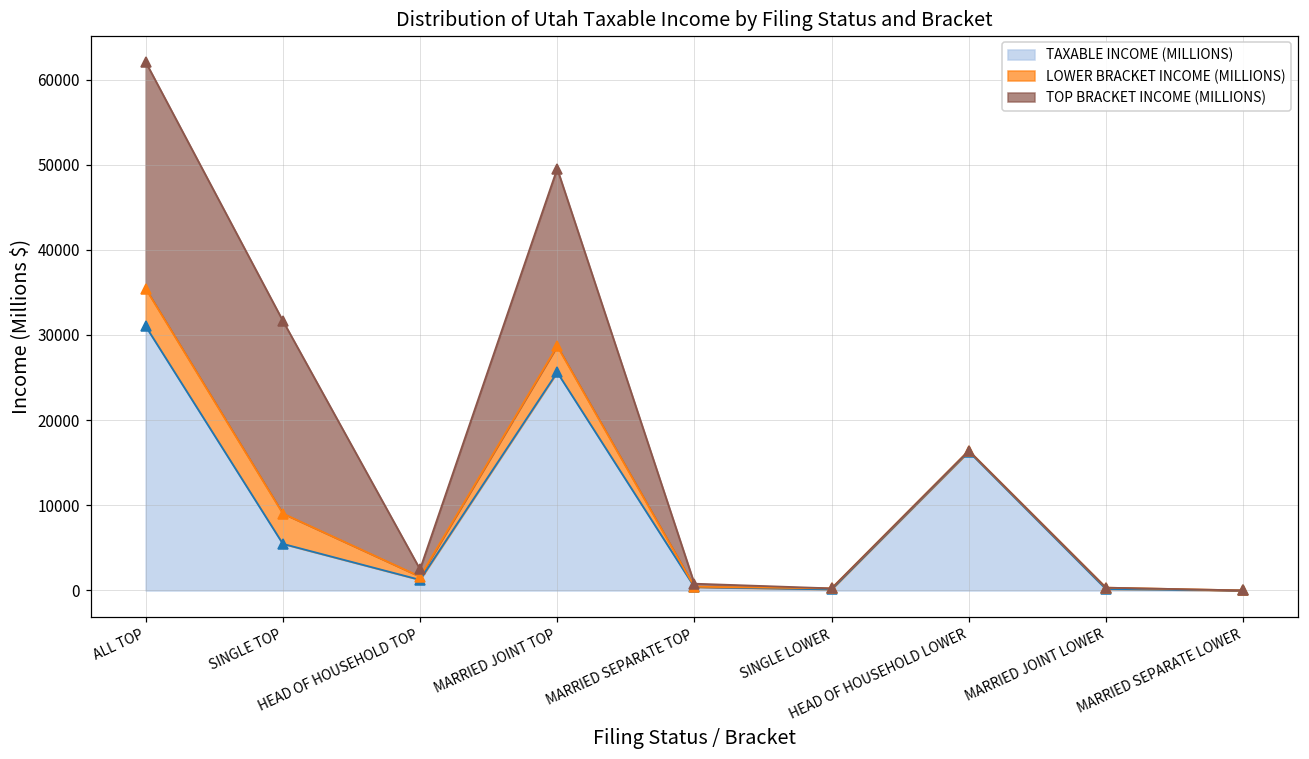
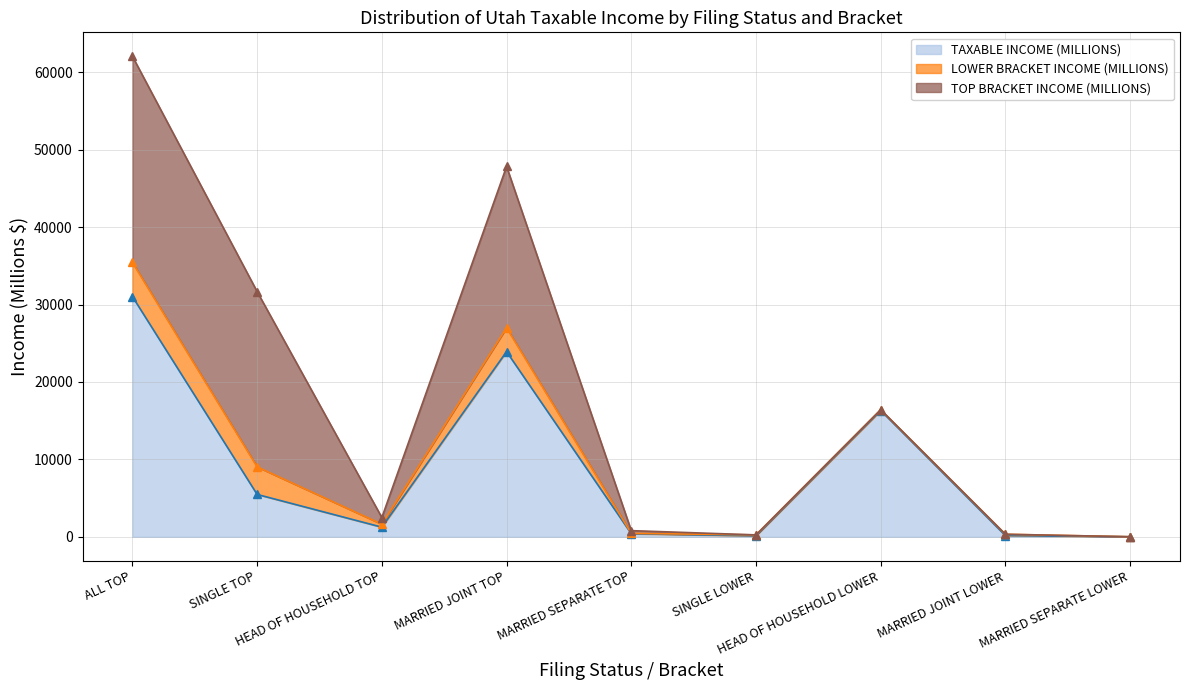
TAXABLE INCOME (MILLIONS), MARRIED JOINT TOP: 26000 -> 24000
